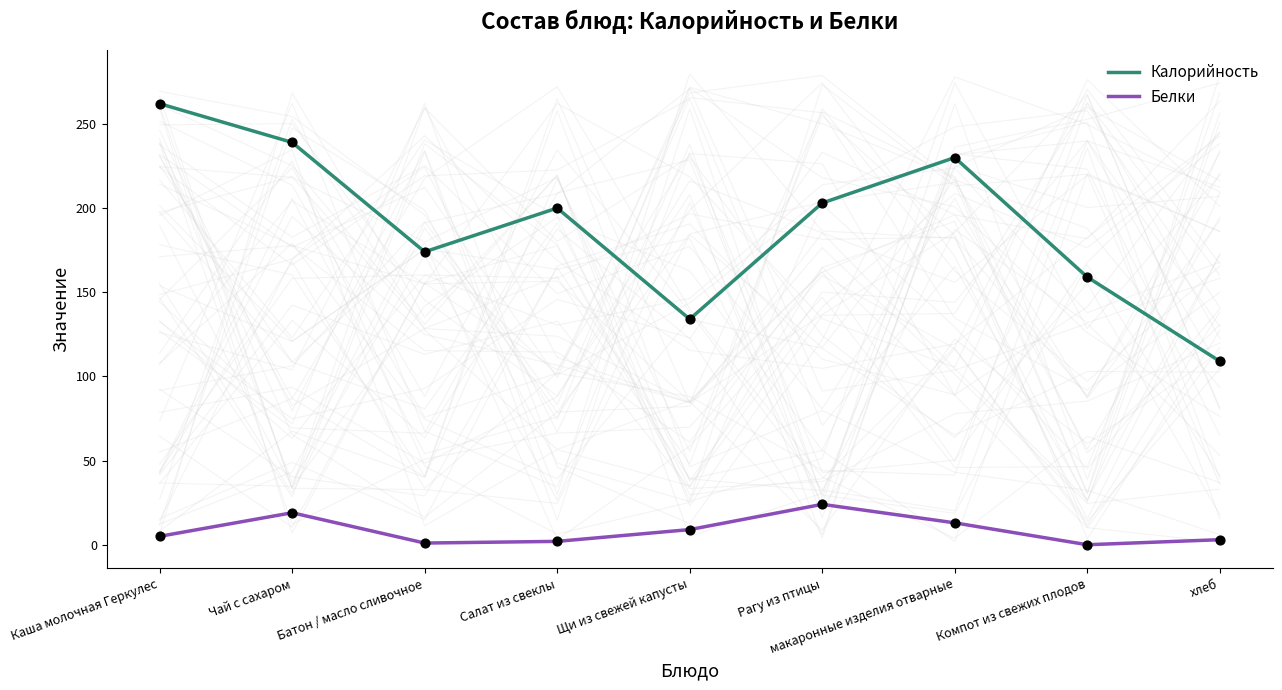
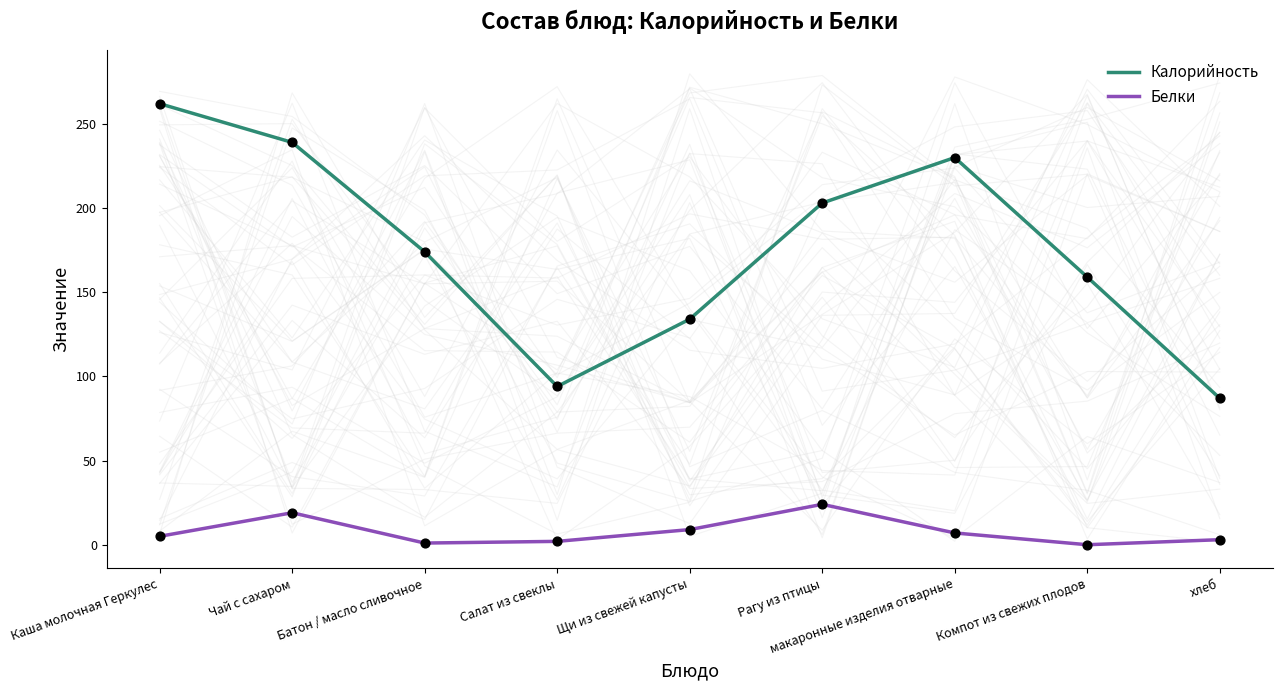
Калорийность, Салат из свеклы: 200 -> 94
Белки, макаронные изделия отварные: 13 -> 7
Калорийность, хлеб: 109 -> 87
